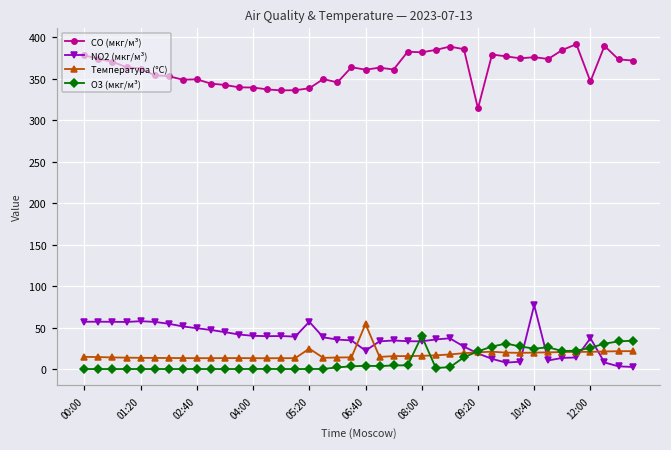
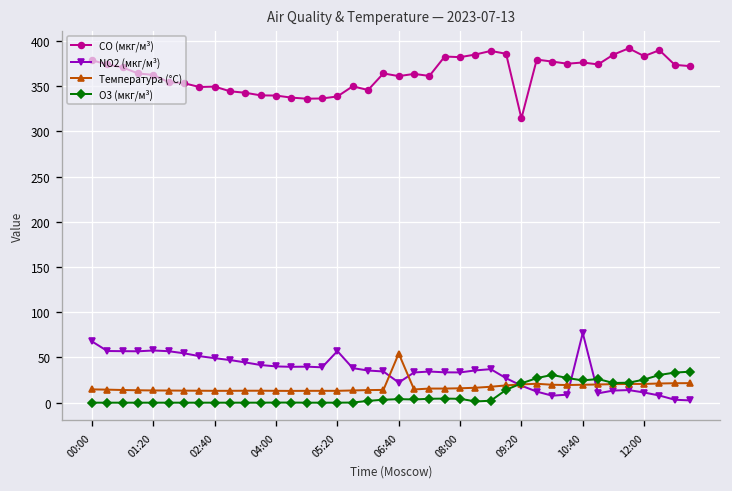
NO2 (мкг/м³), 00:00: 60 -> 70
Температура (°C), 05:20: 20 -> 10
O3 (мкг/м³), 08:00: 40 -> 0
CO (мкг/м³), 12:00: 350 -> 380
NO2 (мкг/м³), 12:00: 40 -> 10
